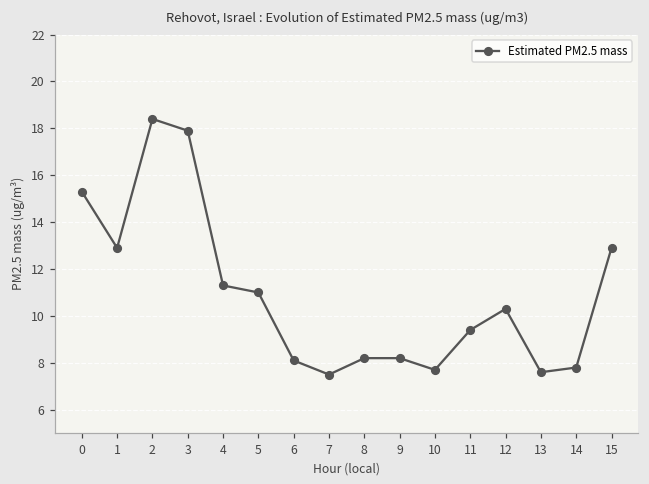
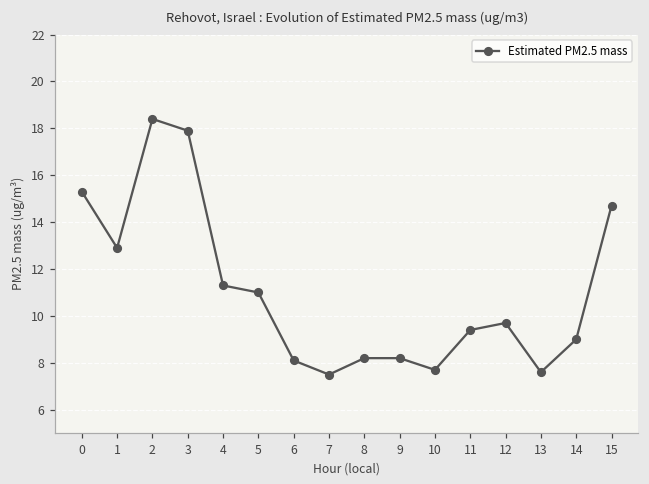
12: 10.3 -> 9.7
14: 7.8 -> 9.0
15: 12.9 -> 14.7
